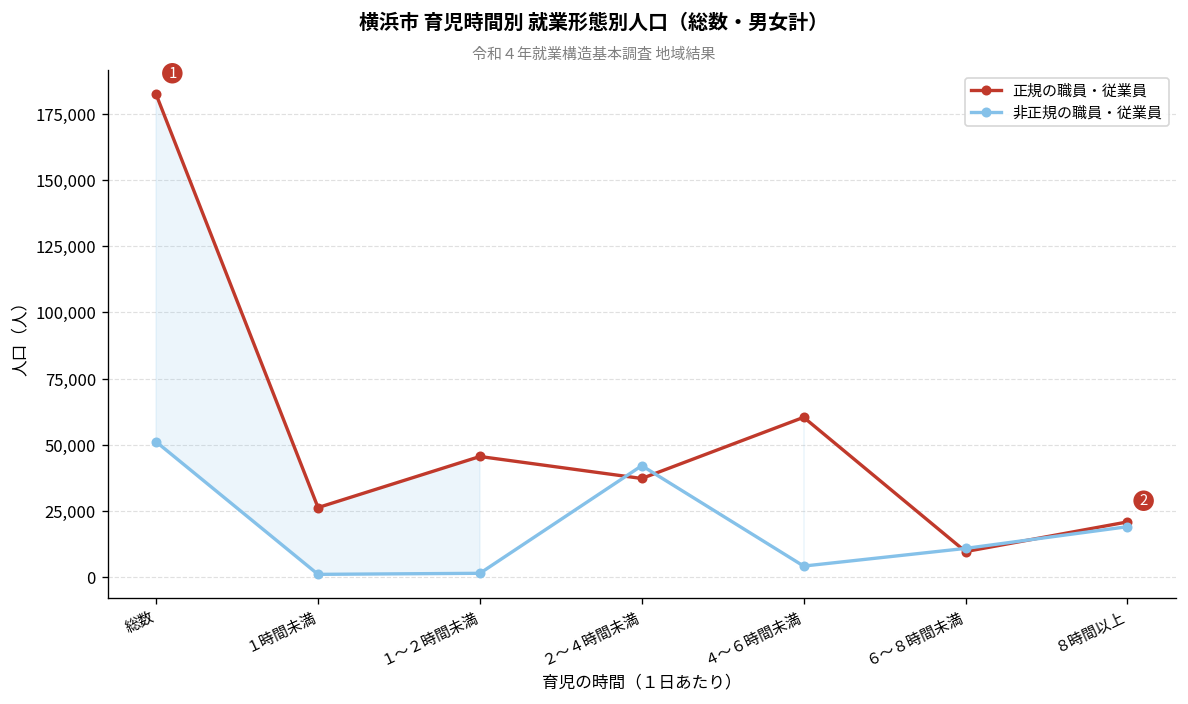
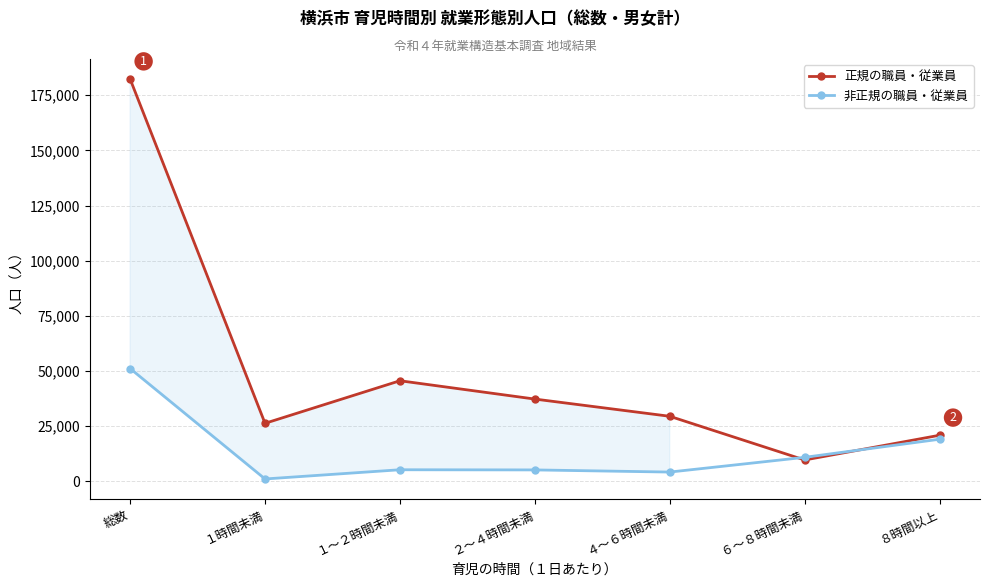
非正規の職員・従業員, １～２時間未満: 2,000 -> 5,000
非正規の職員・従業員, ２～４時間未満: 42,000 -> 5,000
正規の職員・従業員, ４～６時間未満: 60,000 -> 30,000
